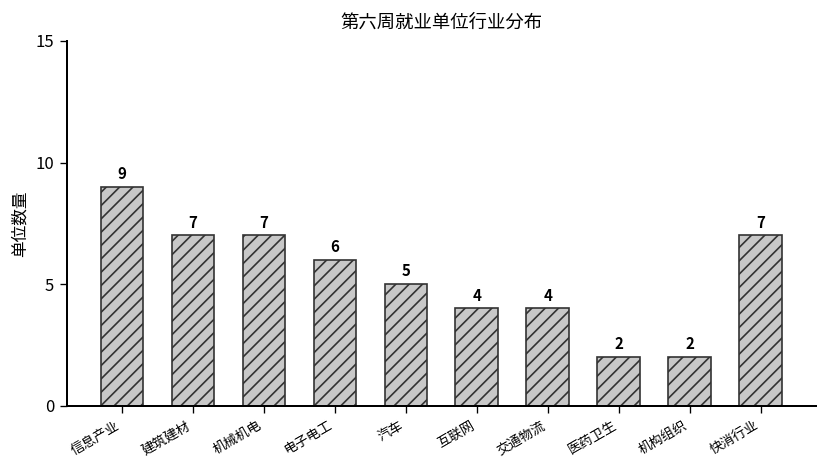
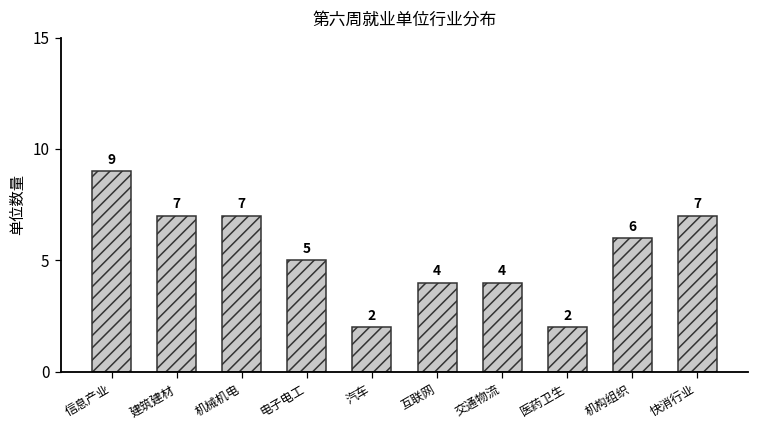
电子电工: 6 -> 5
汽车: 5 -> 2
机构组织: 2 -> 6
